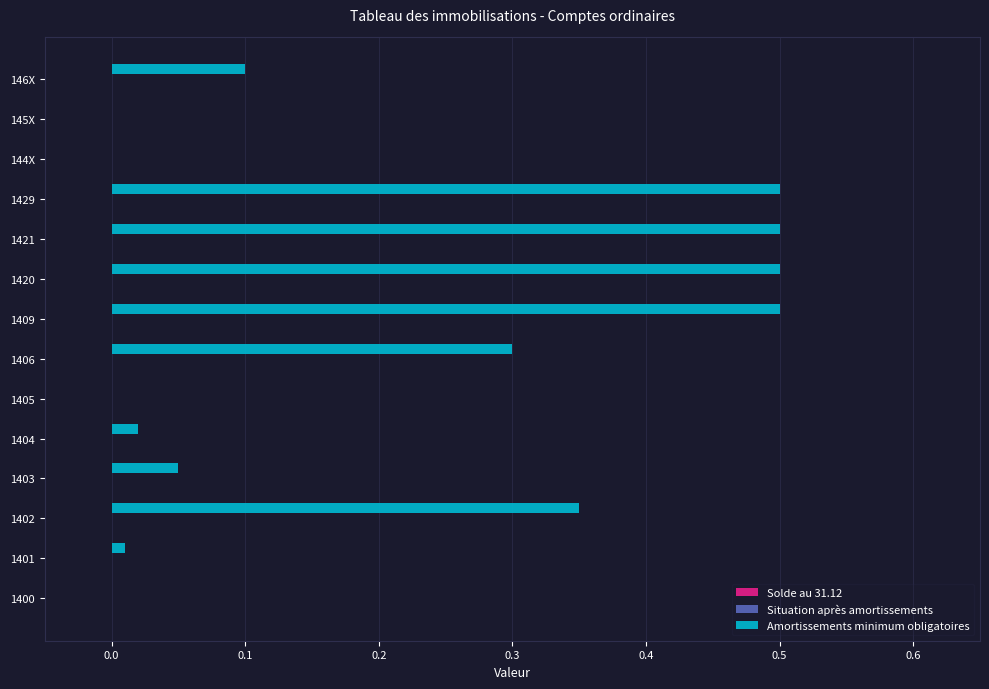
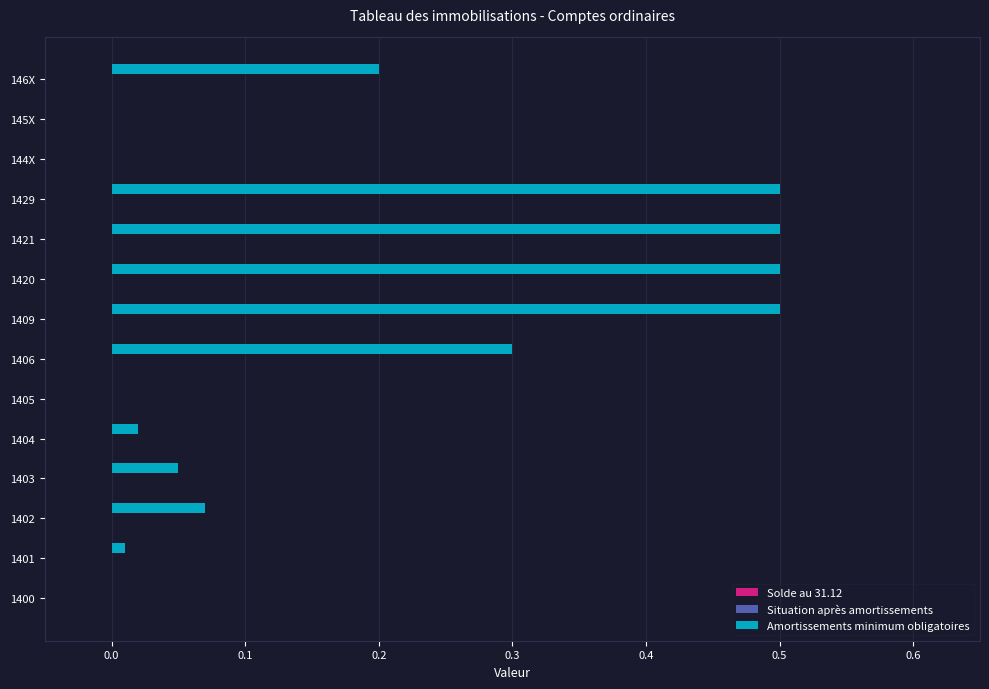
Amortissements minimum obligatoires, 146X: 0.1 -> 0.2
Amortissements minimum obligatoires, 1402: 0.35 -> 0.07
